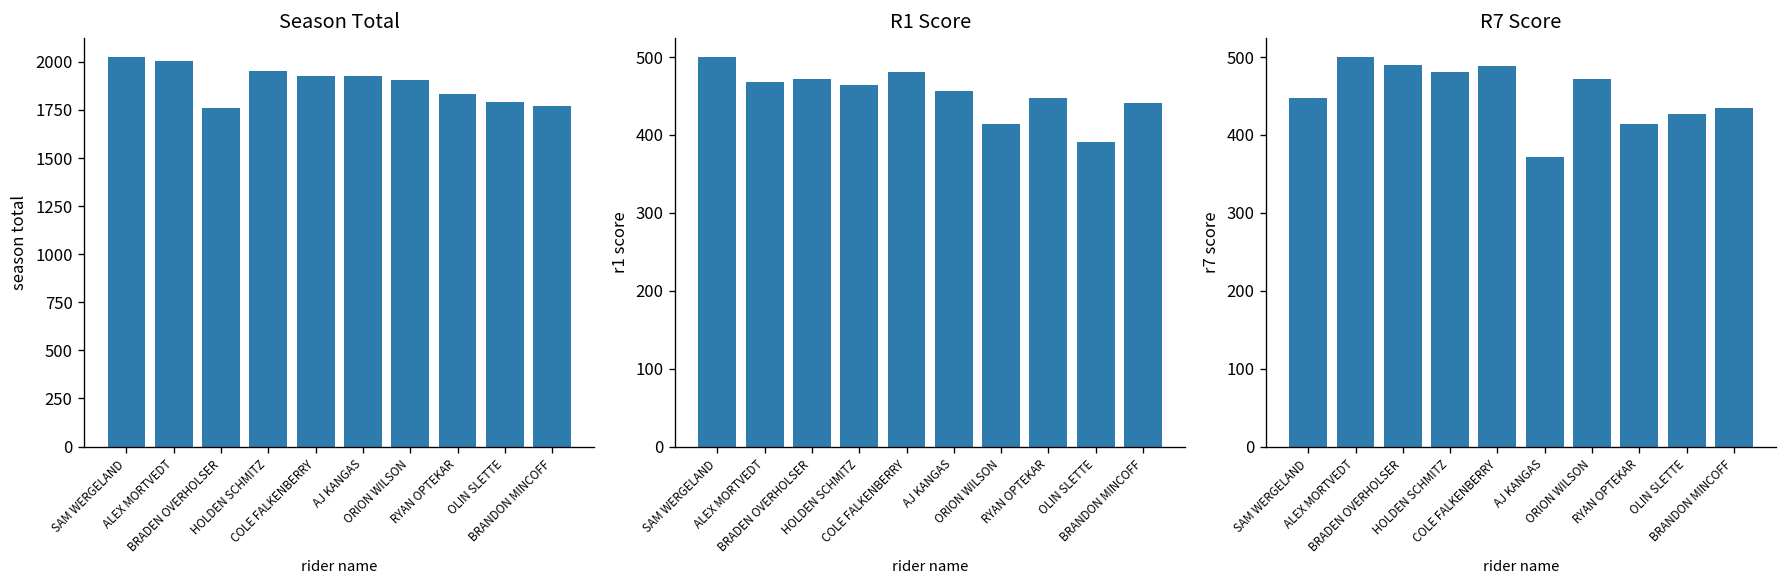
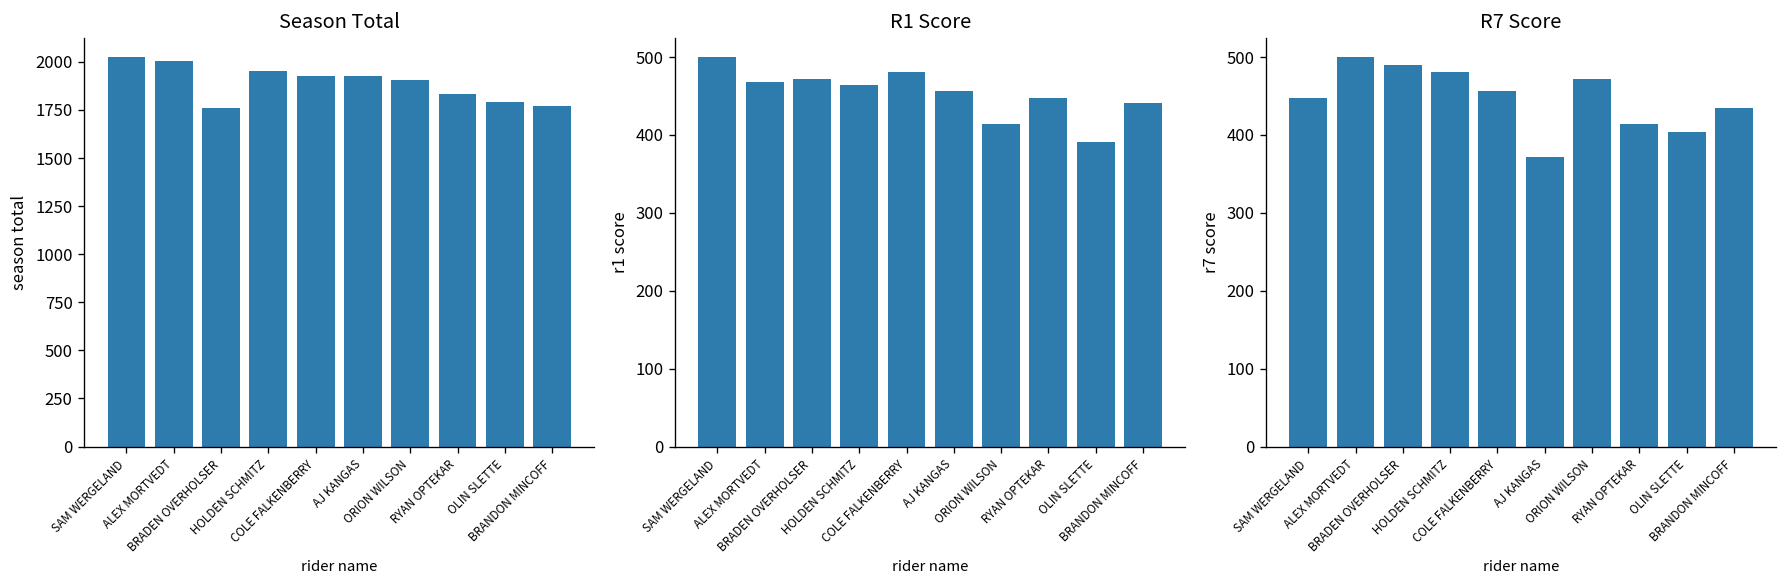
R7 Score, COLE FALKENBERRY: 490 -> 460
R7 Score, OLIN SLETTE: 430 -> 400
